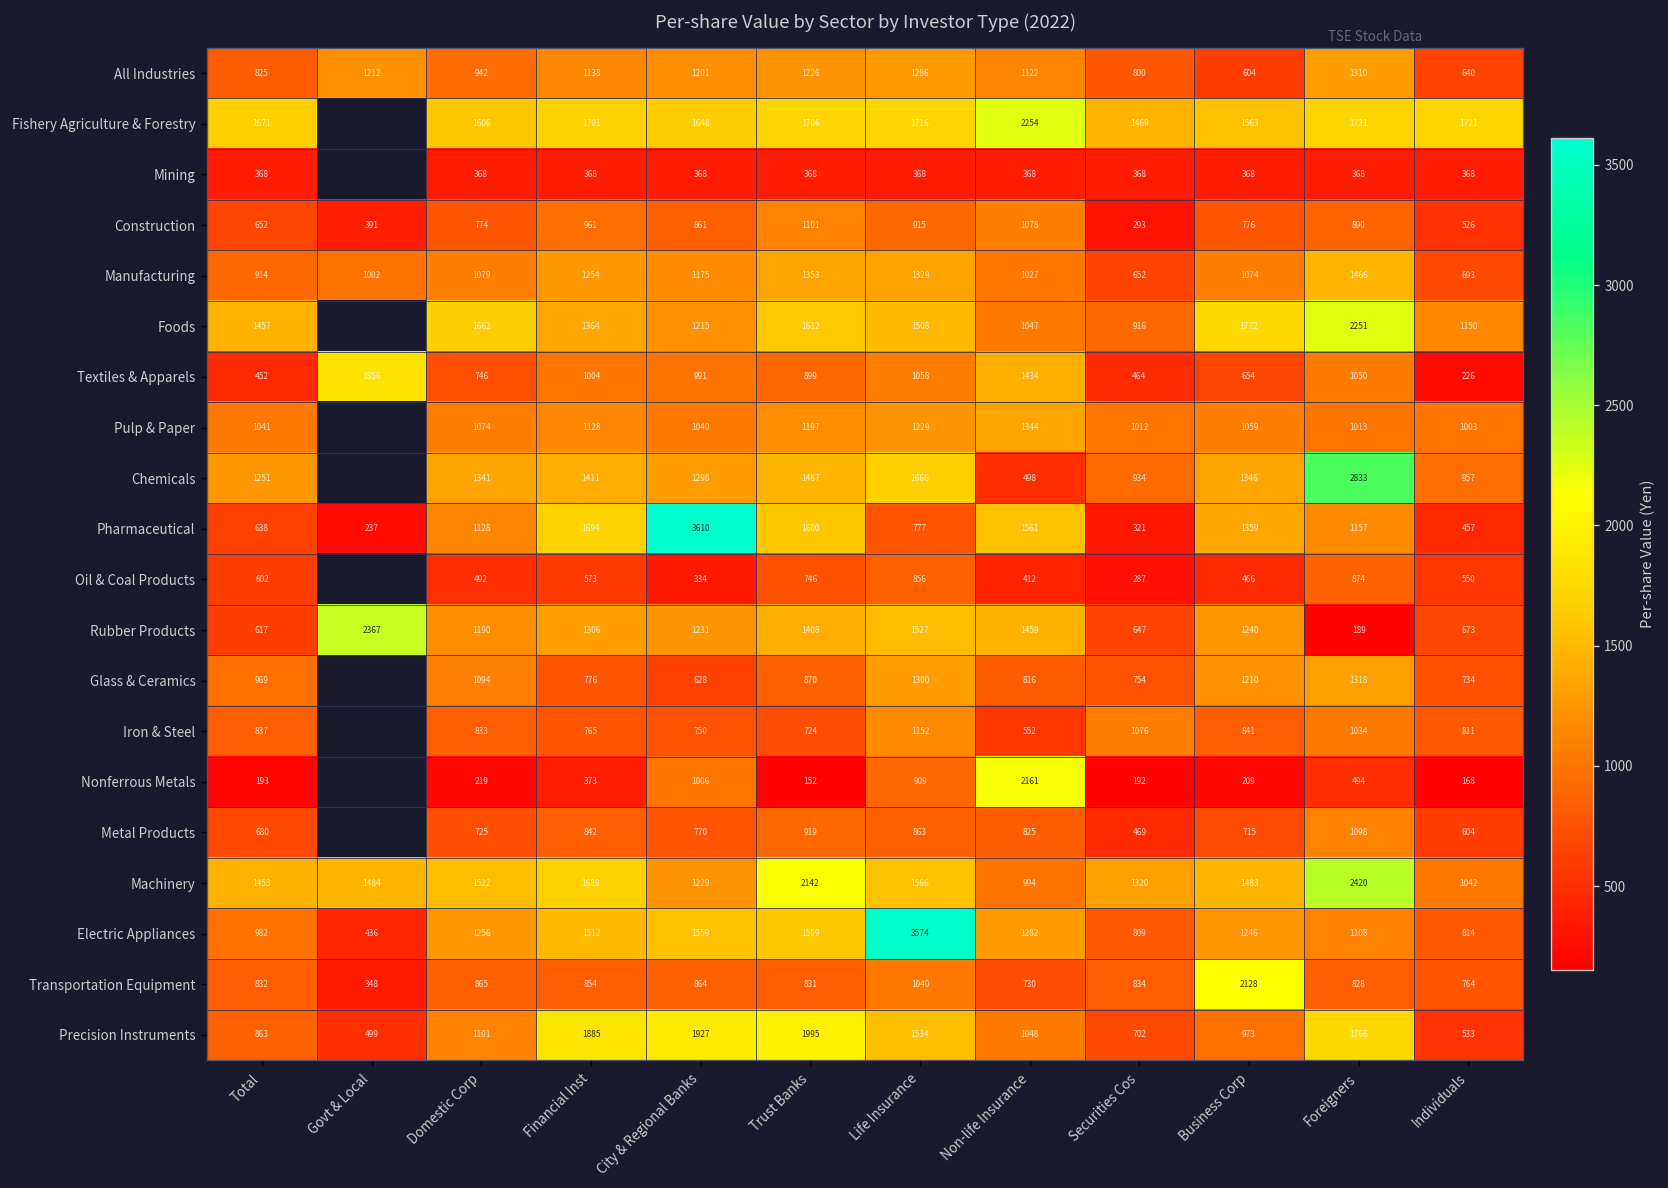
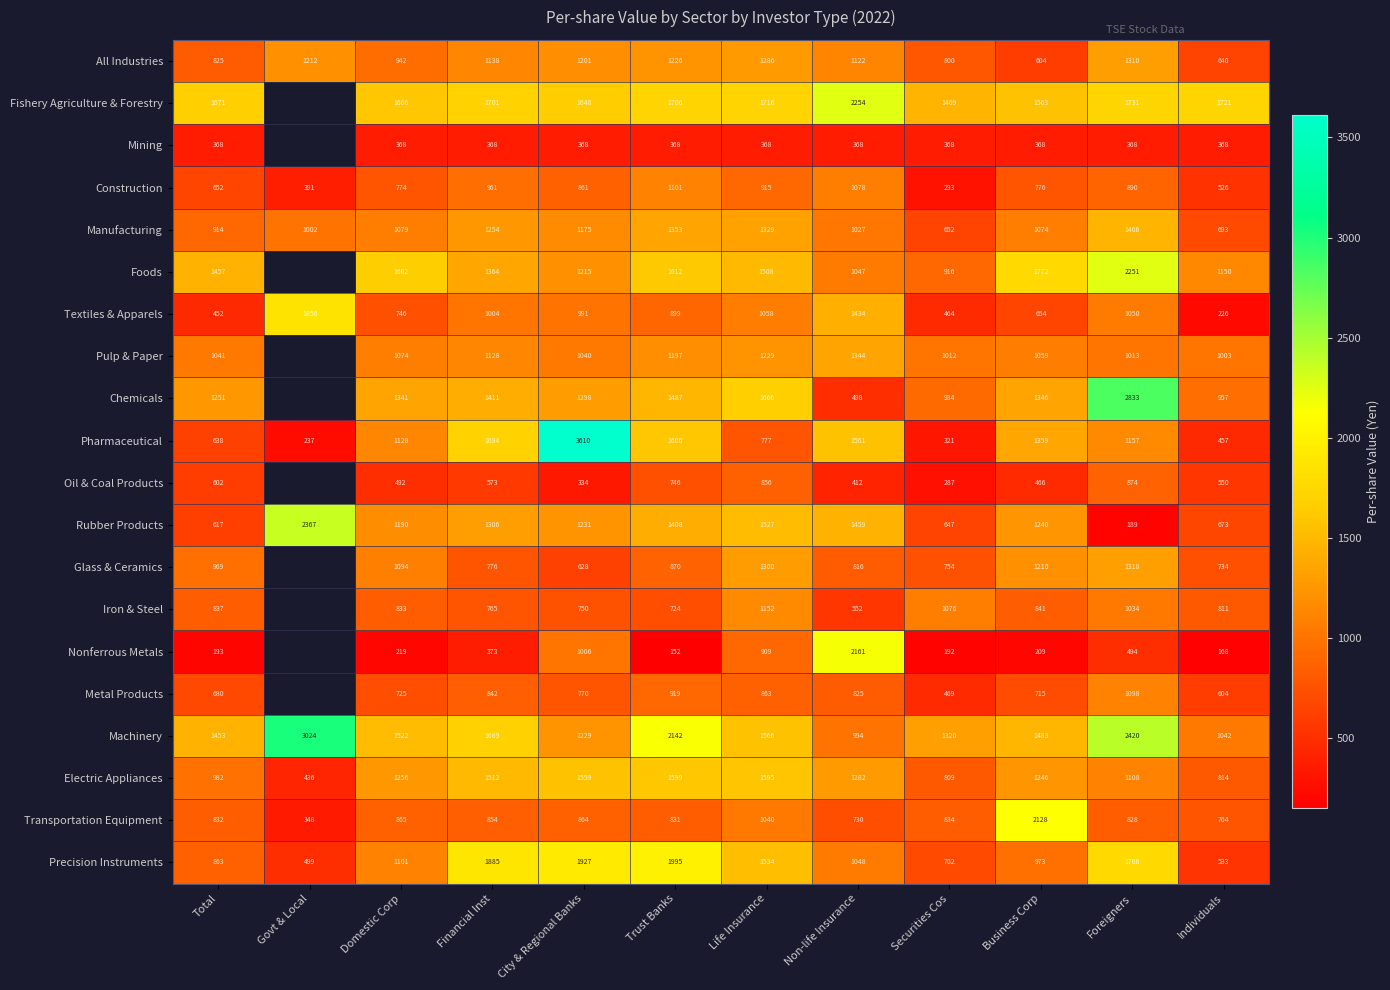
Machinery, Govt & Local: 1484 -> 3024
Electric Appliances, Life Insurance: 3574 -> 1595
